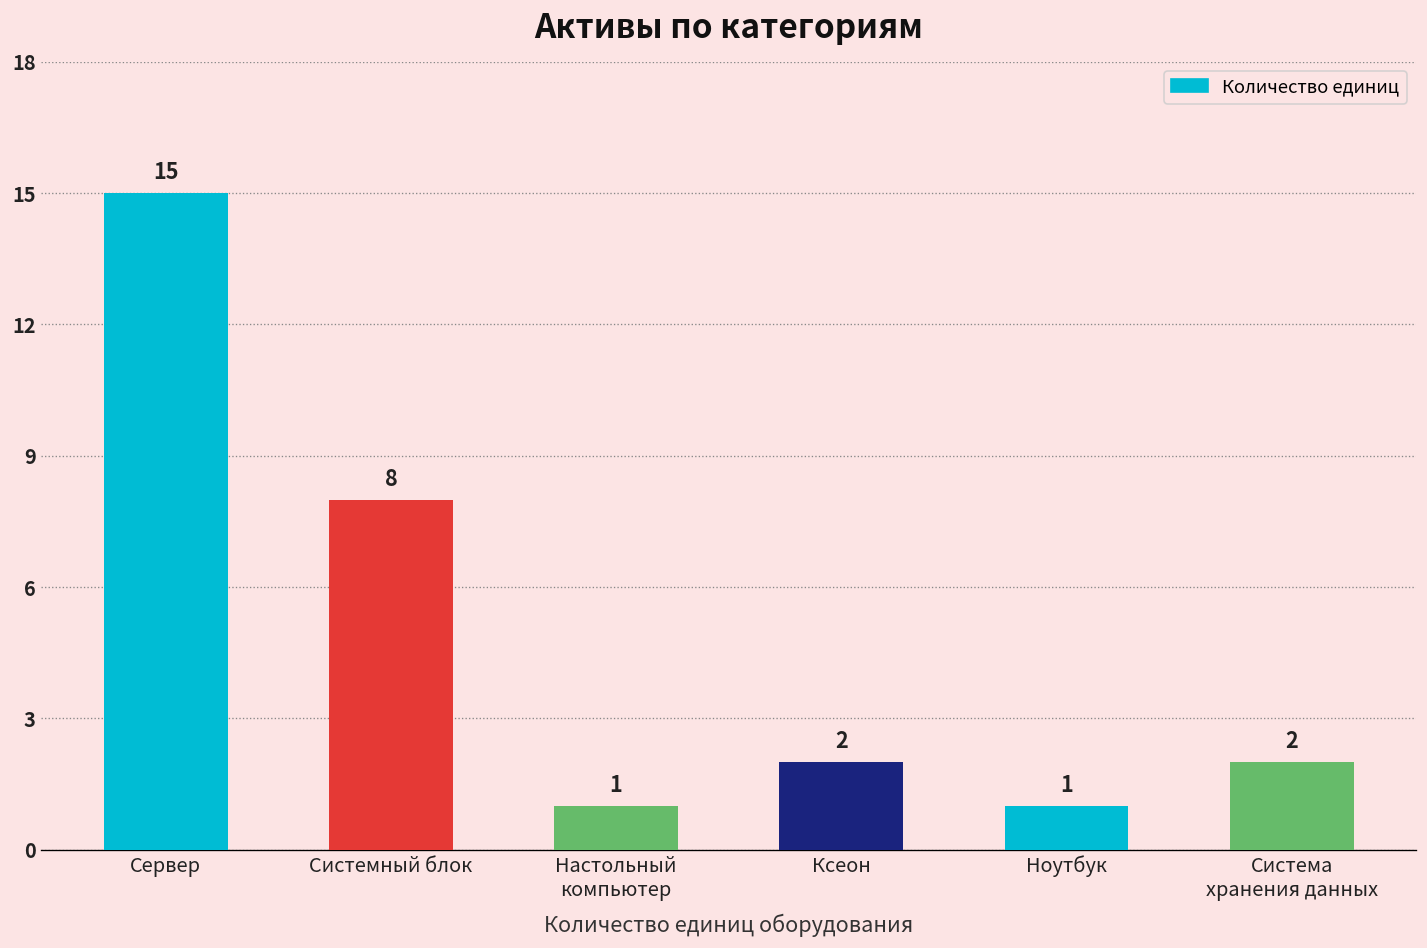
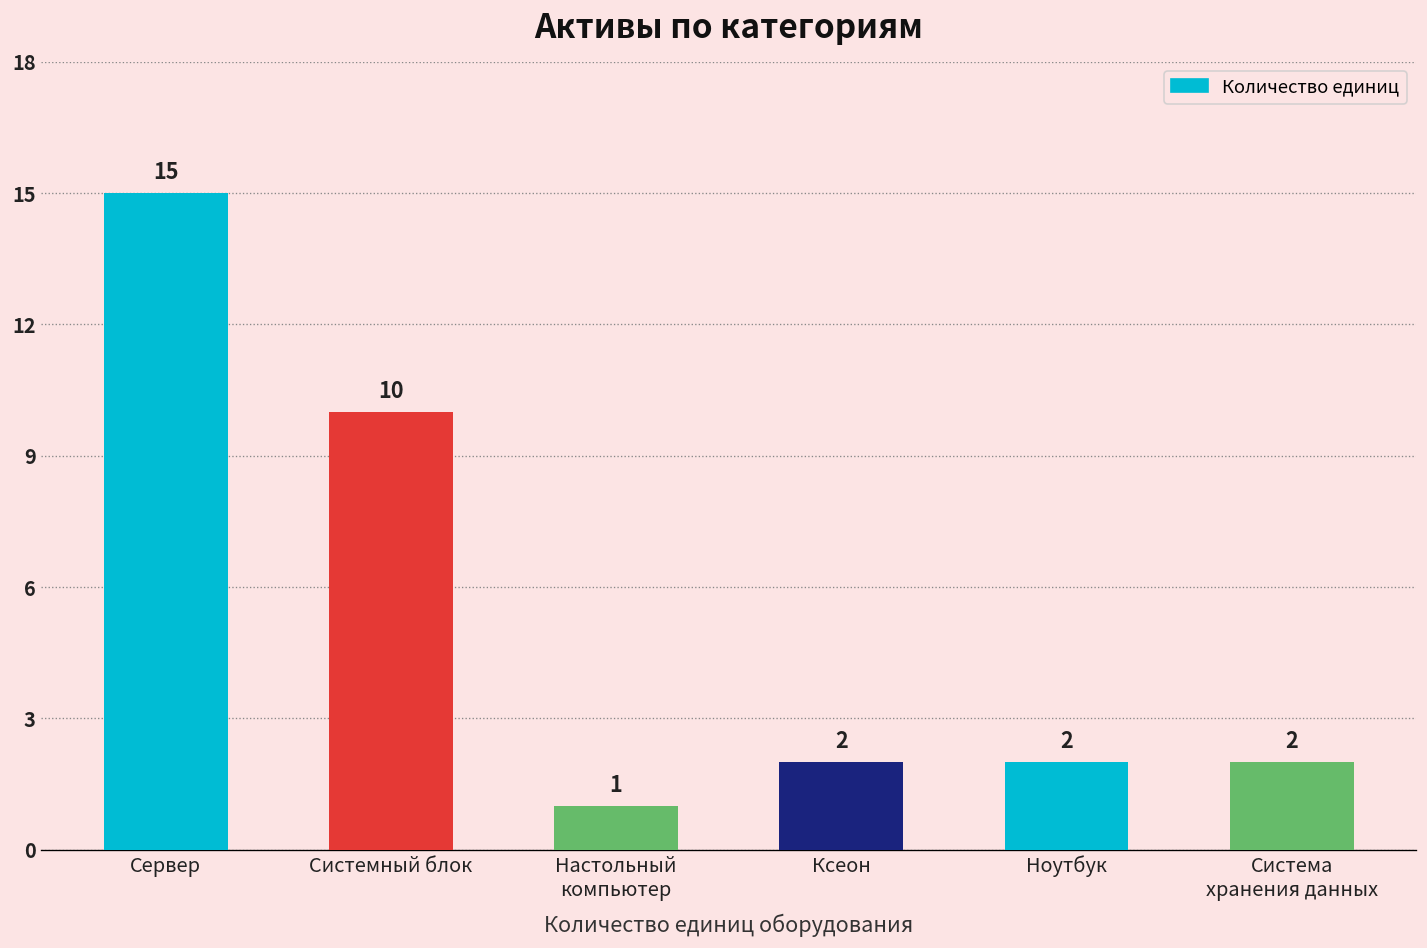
Системный блок: 8 -> 10
Ноутбук: 1 -> 2
